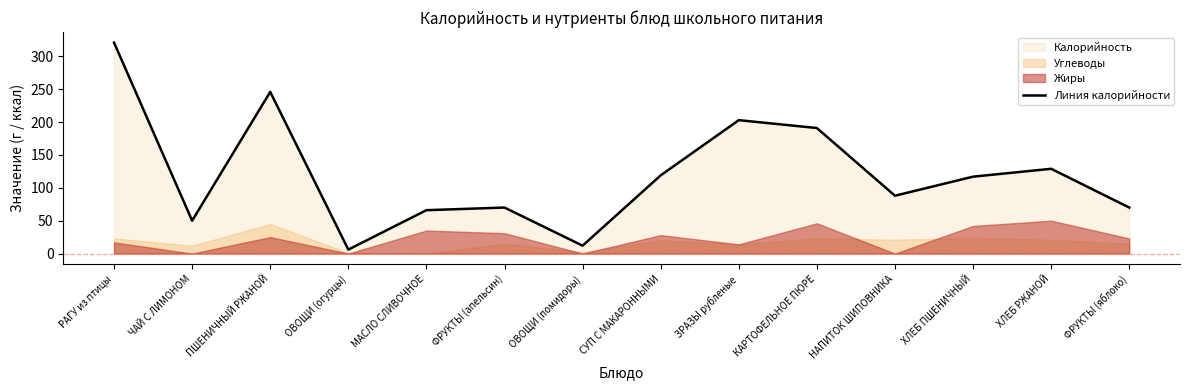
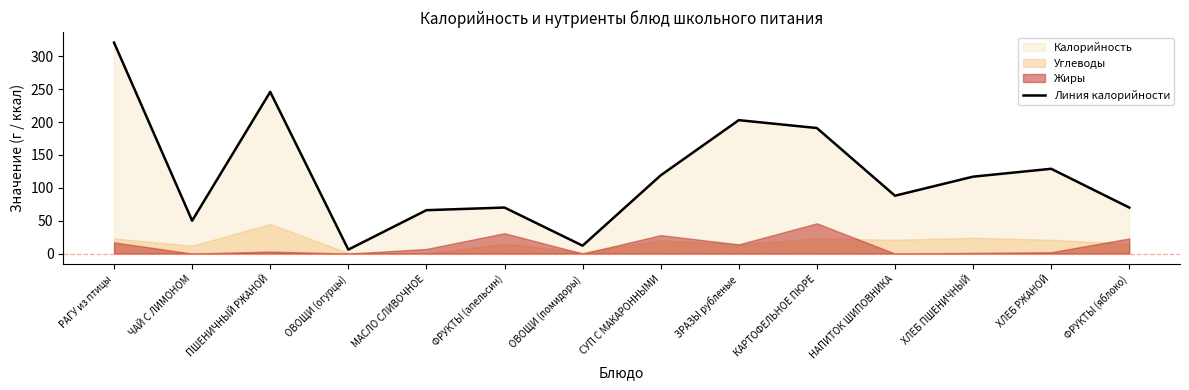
Жиры, ПШЕНИЧНЫЙ РЖАНОЙ: 30 -> 0
Жиры, МАСЛО СЛИВОЧНОЕ: 40 -> 10
Жиры, ХЛЕБ ПШЕНИЧНЫЙ: 40 -> 0
Жиры, ХЛЕБ РЖАНОЙ: 50 -> 0
